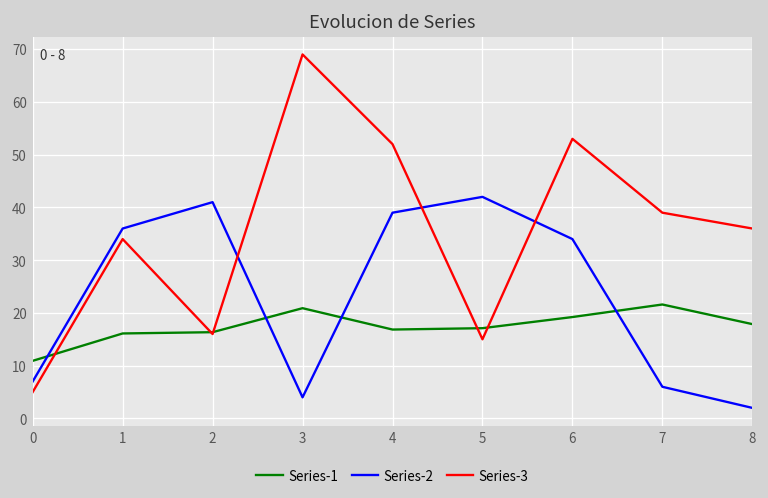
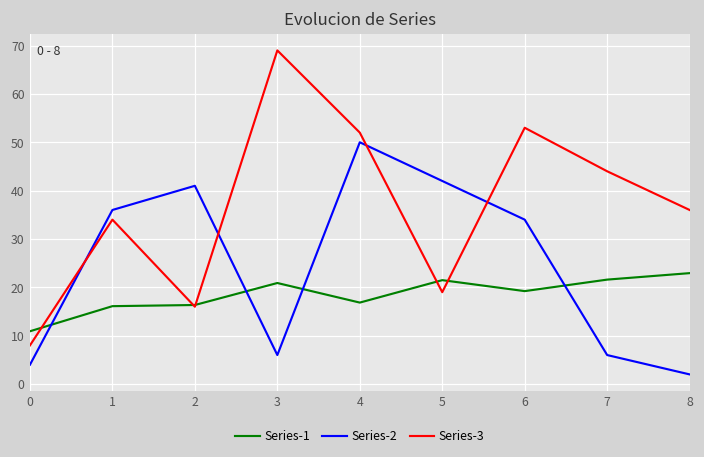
Series-2, 0: 7 -> 4
Series-3, 0: 5 -> 8
Series-2, 3: 4 -> 6
Series-2, 4: 39 -> 50
Series-1, 5: 17 -> 21
Series-3, 5: 15 -> 19
Series-3, 7: 39 -> 44
Series-1, 8: 18 -> 23
